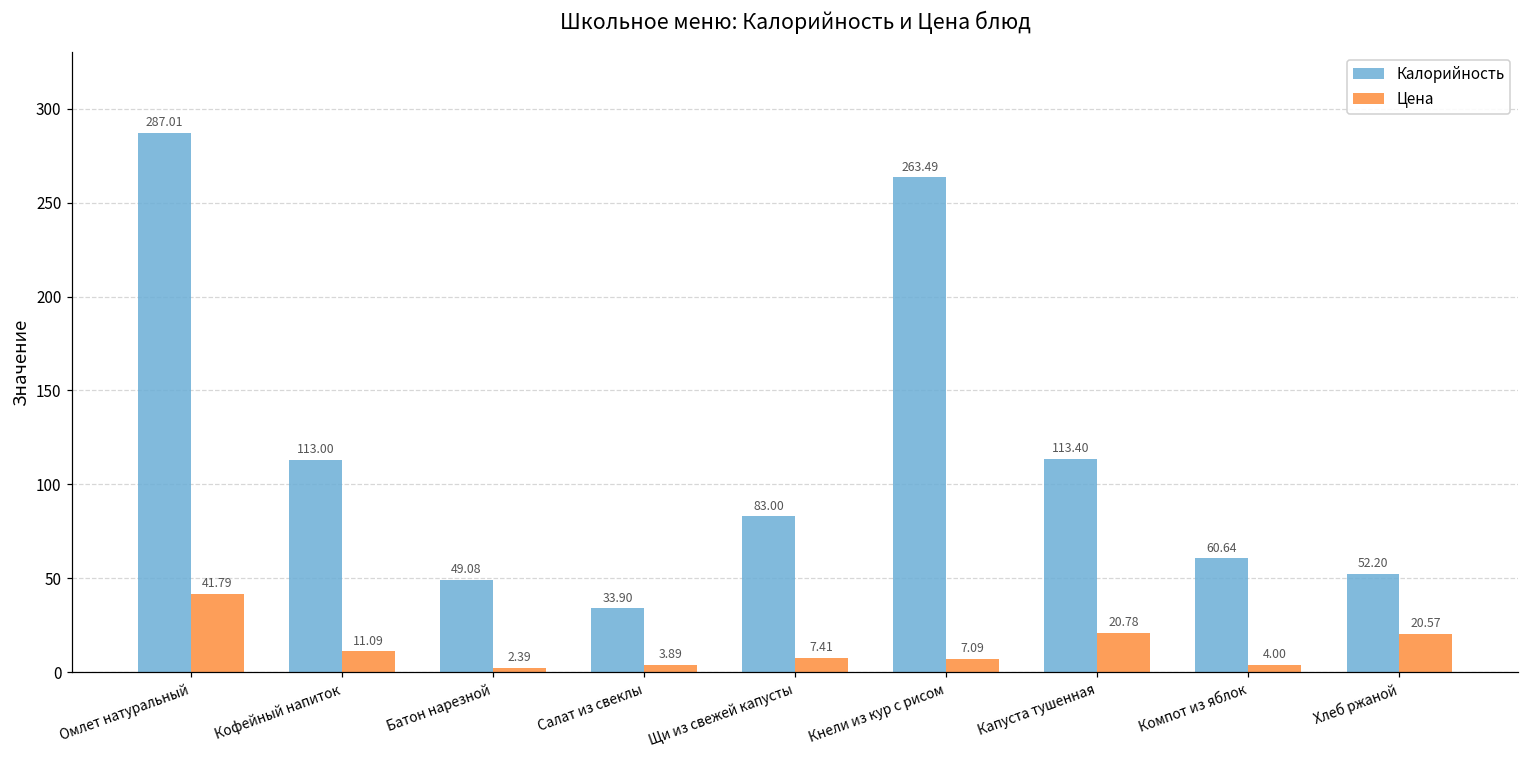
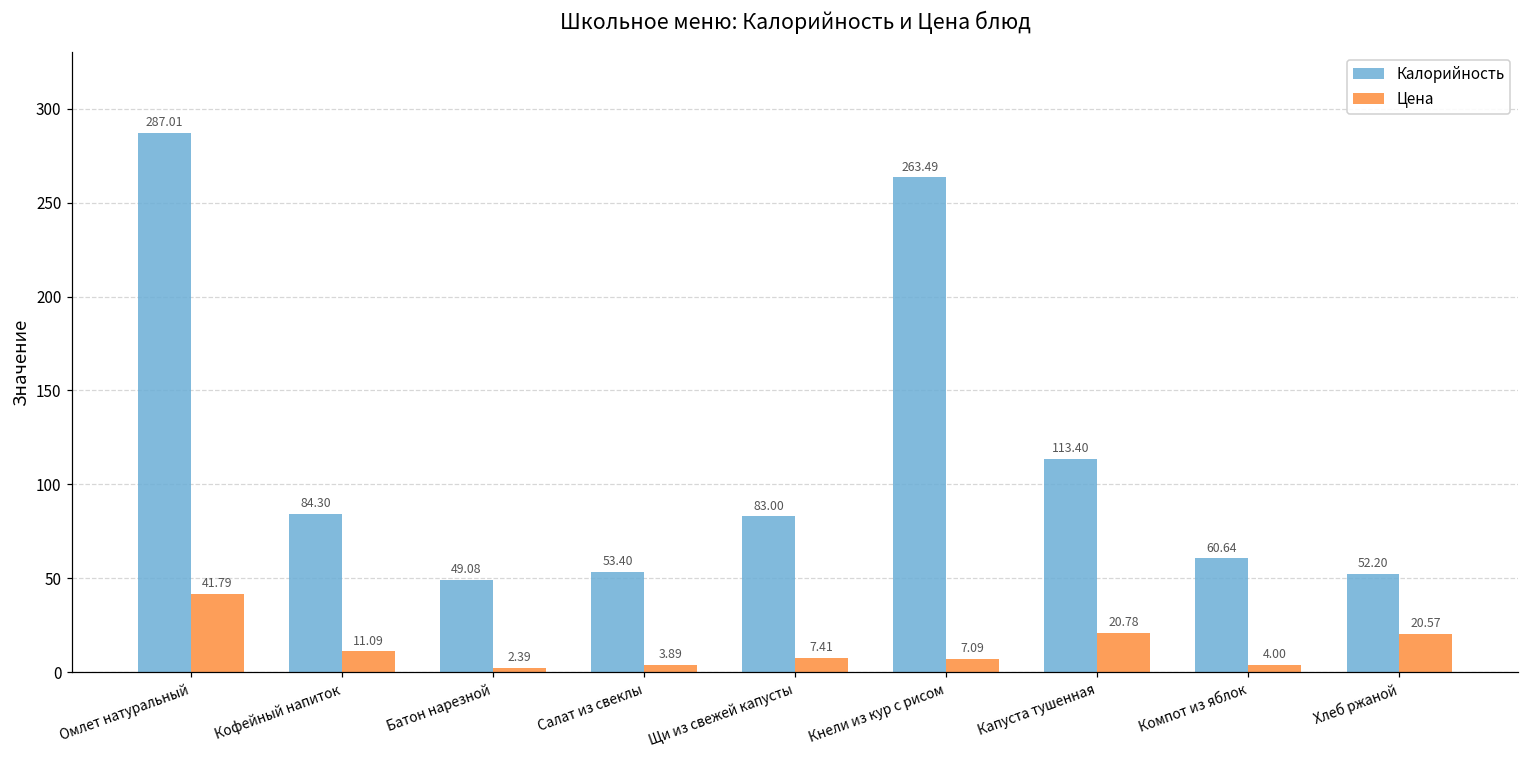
Калорийность, Кофейный напиток: 113.00 -> 84.30
Калорийность, Салат из свеклы: 33.90 -> 53.40
